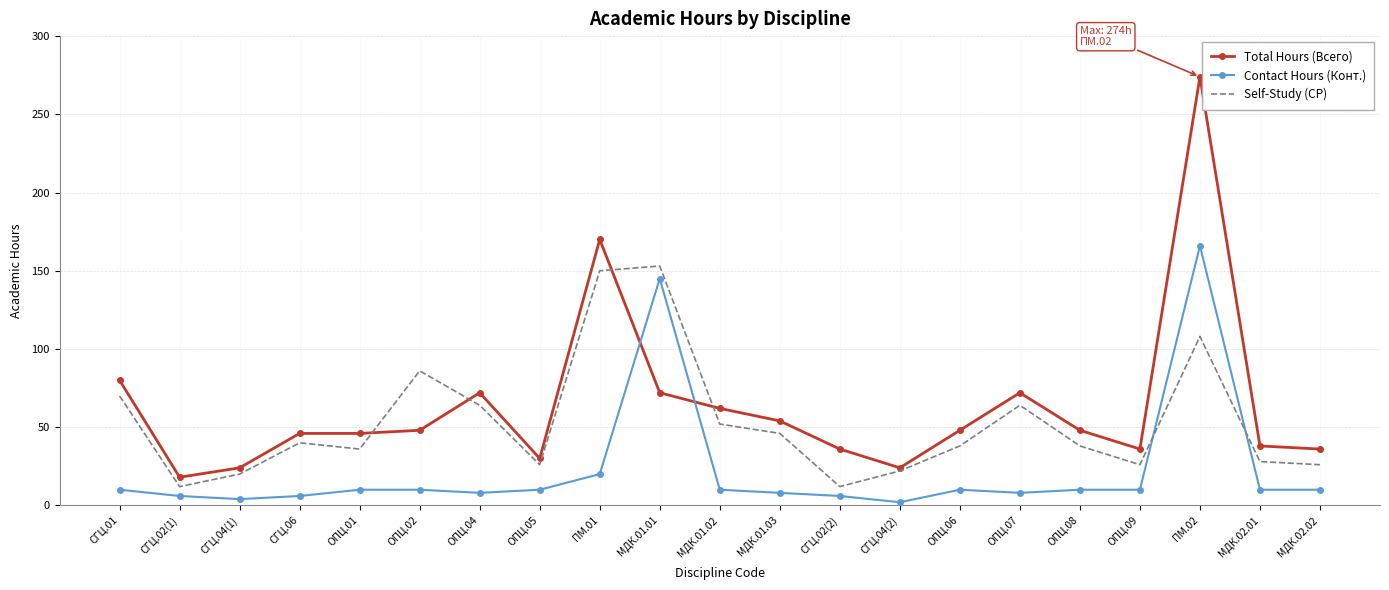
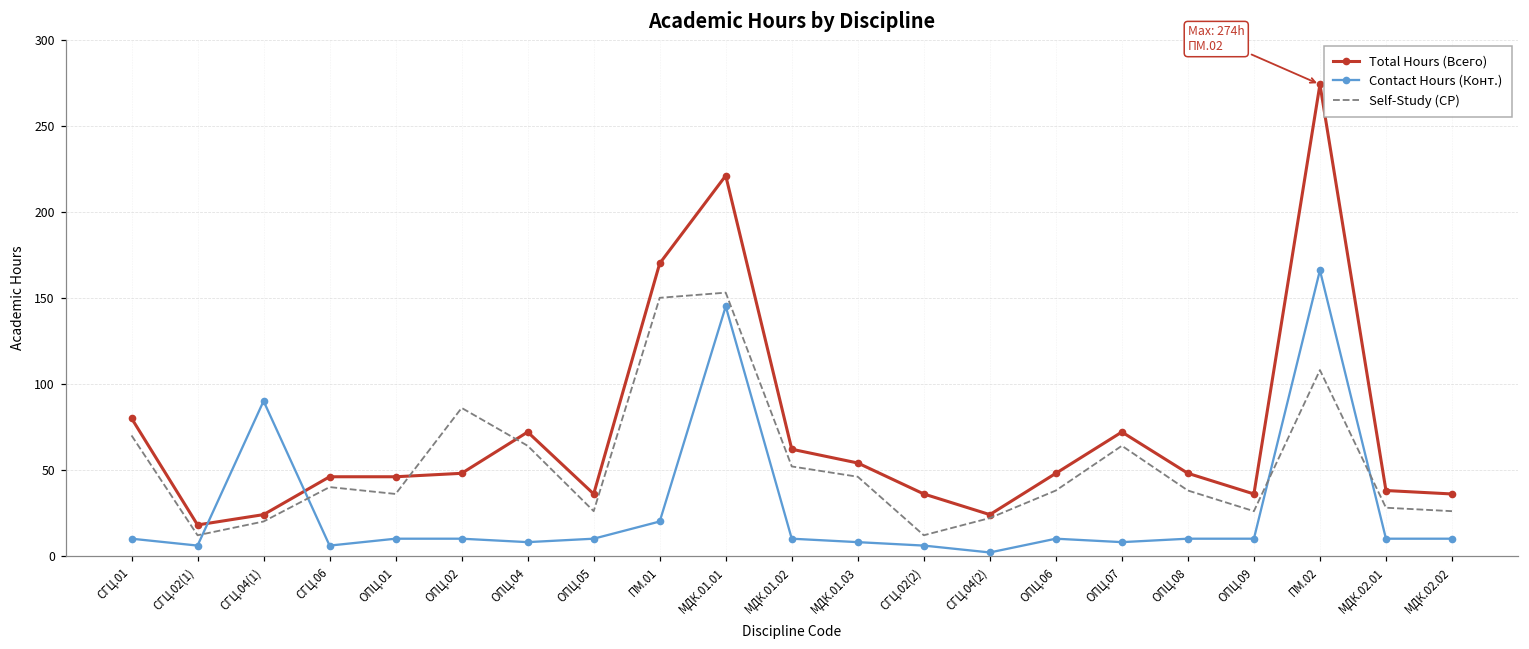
Contact Hours (Конт.), СГЦ.04(1): 4 -> 90
Total Hours (Всего), ОПЦ.05: 30 -> 36
Total Hours (Всего), МДК.01.01: 72 -> 221
